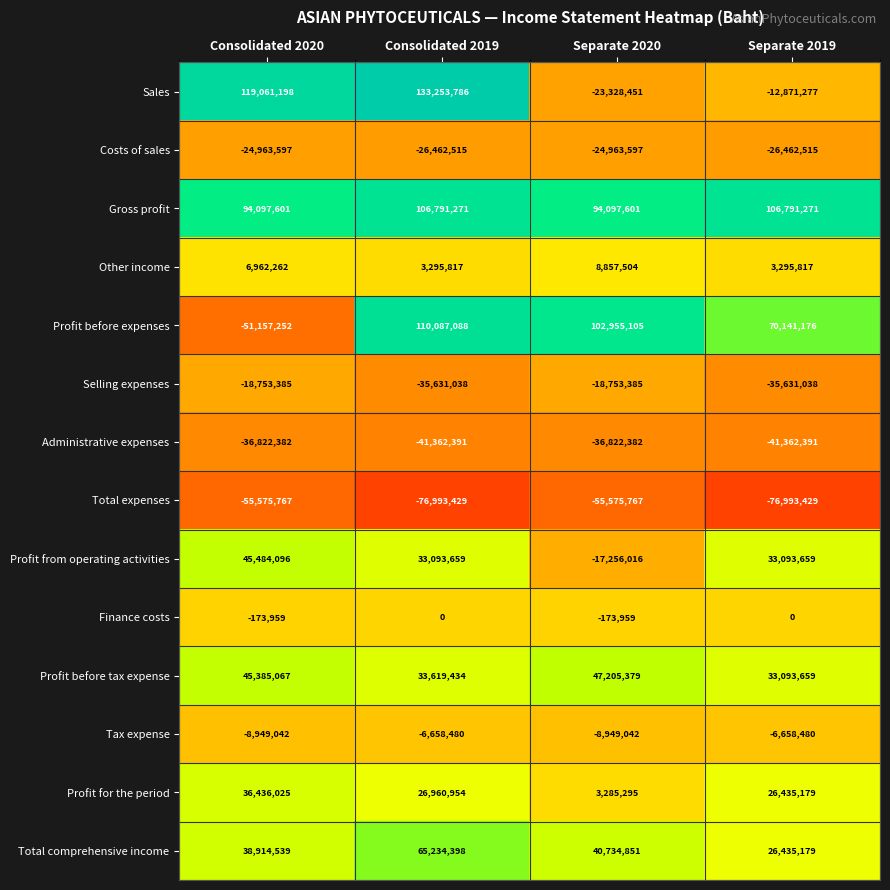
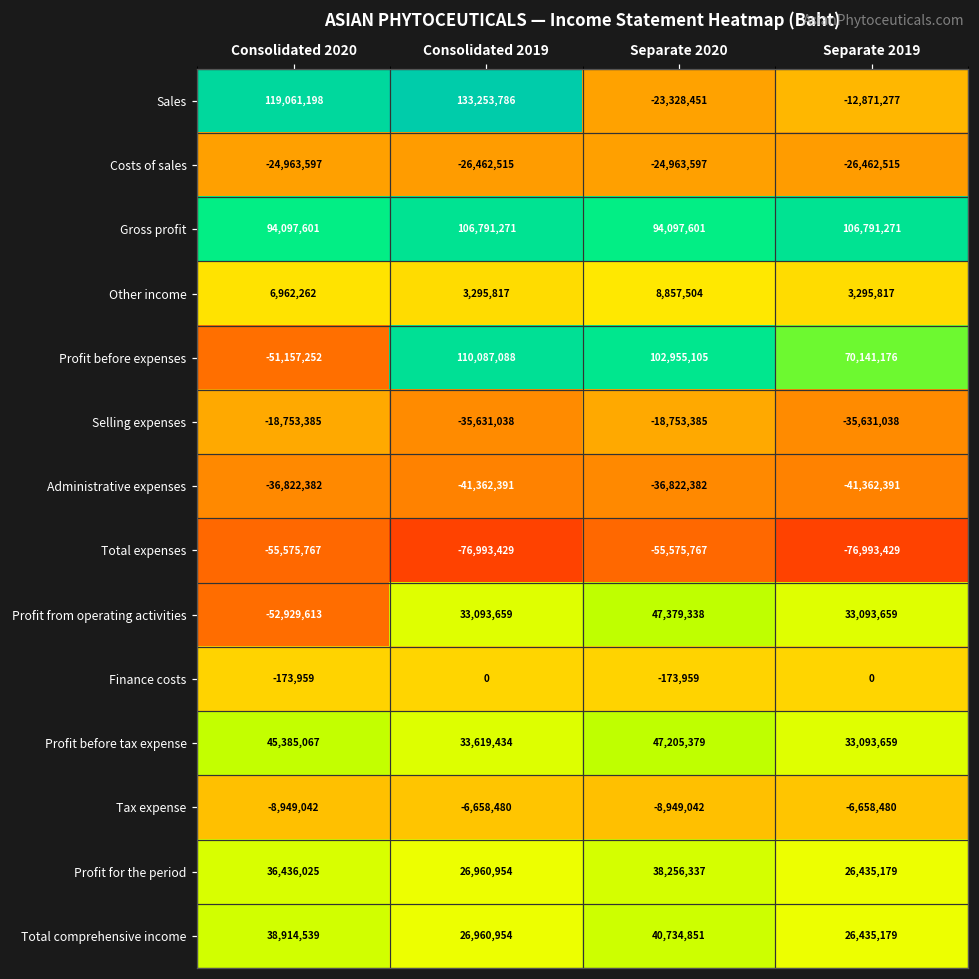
Profit from operating activities, Consolidated 2020: 45,484,096 -> -52,929,613
Profit from operating activities, Separate 2020: -17,256,016 -> 47,379,338
Profit for the period, Separate 2020: 3,285,295 -> 38,256,337
Total comprehensive income, Consolidated 2019: 65,234,398 -> 26,960,954
